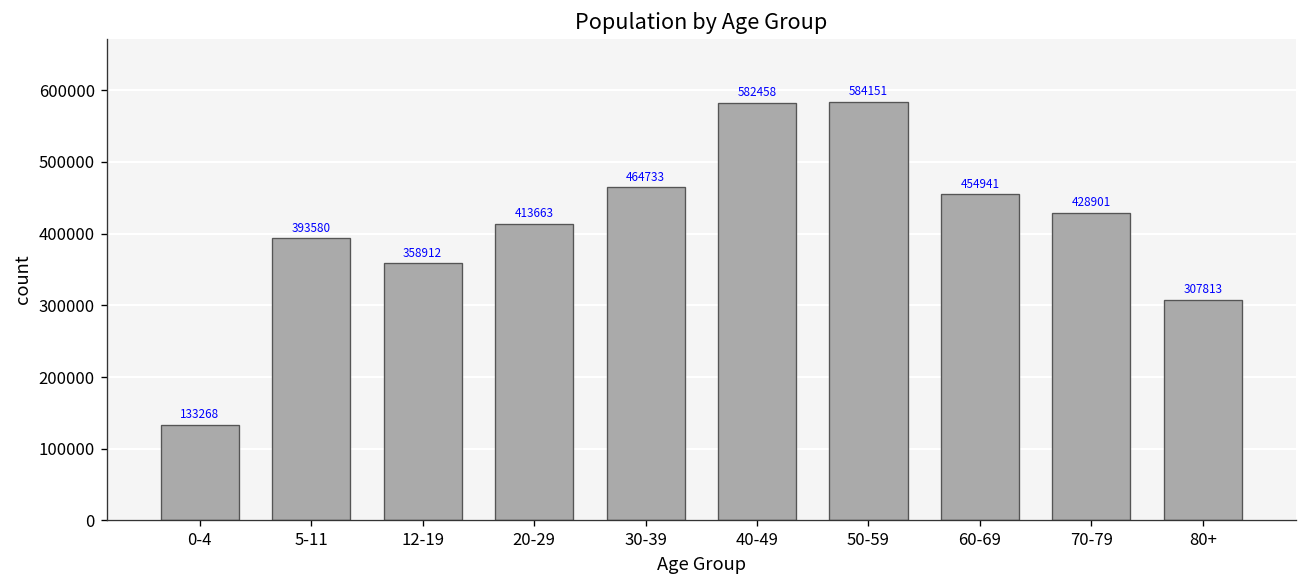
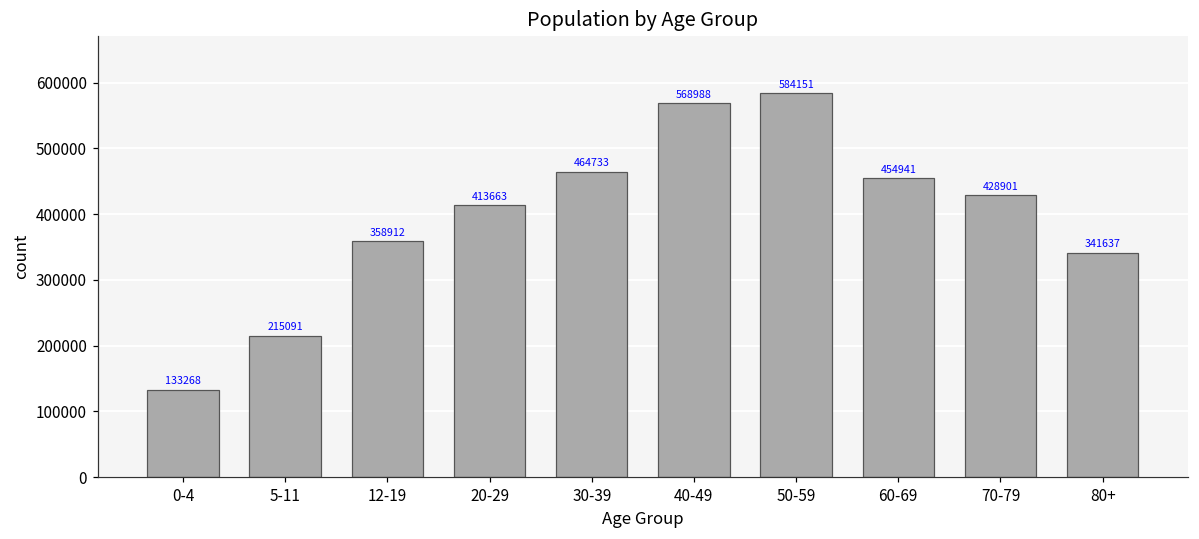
5-11: 393580 -> 215091
40-49: 582458 -> 568988
80+: 307813 -> 341637
